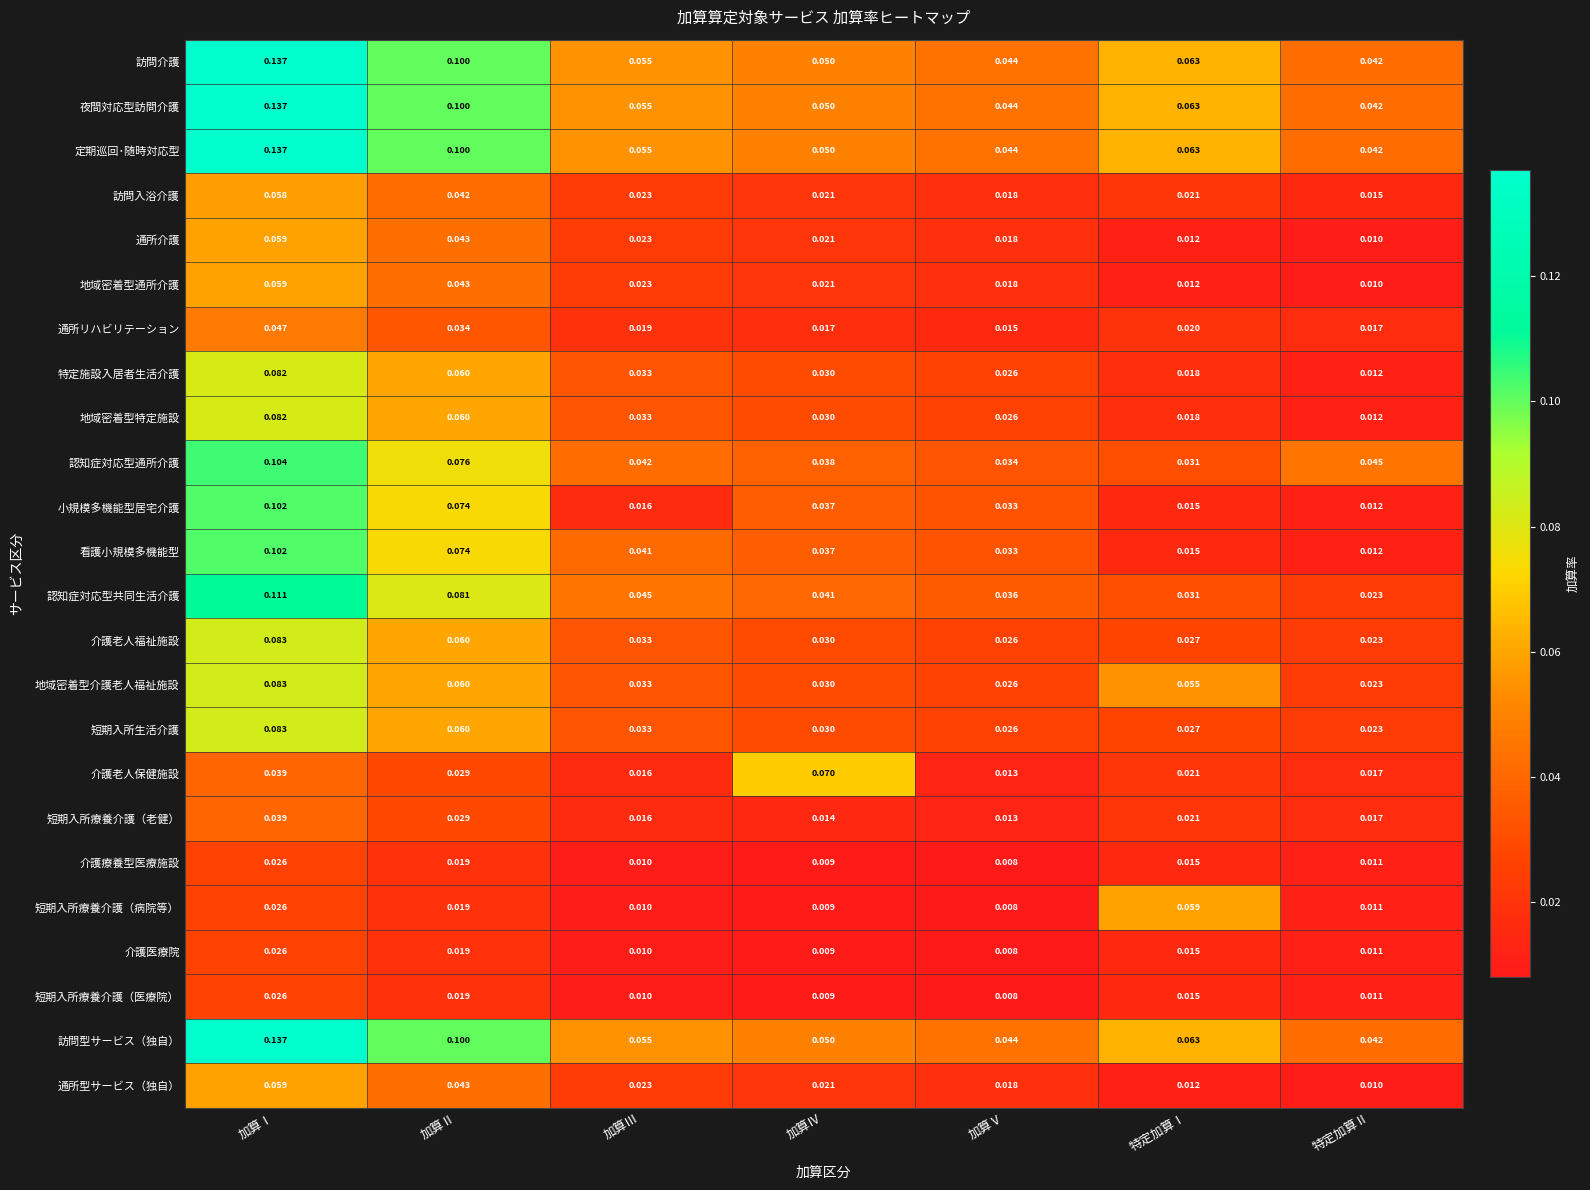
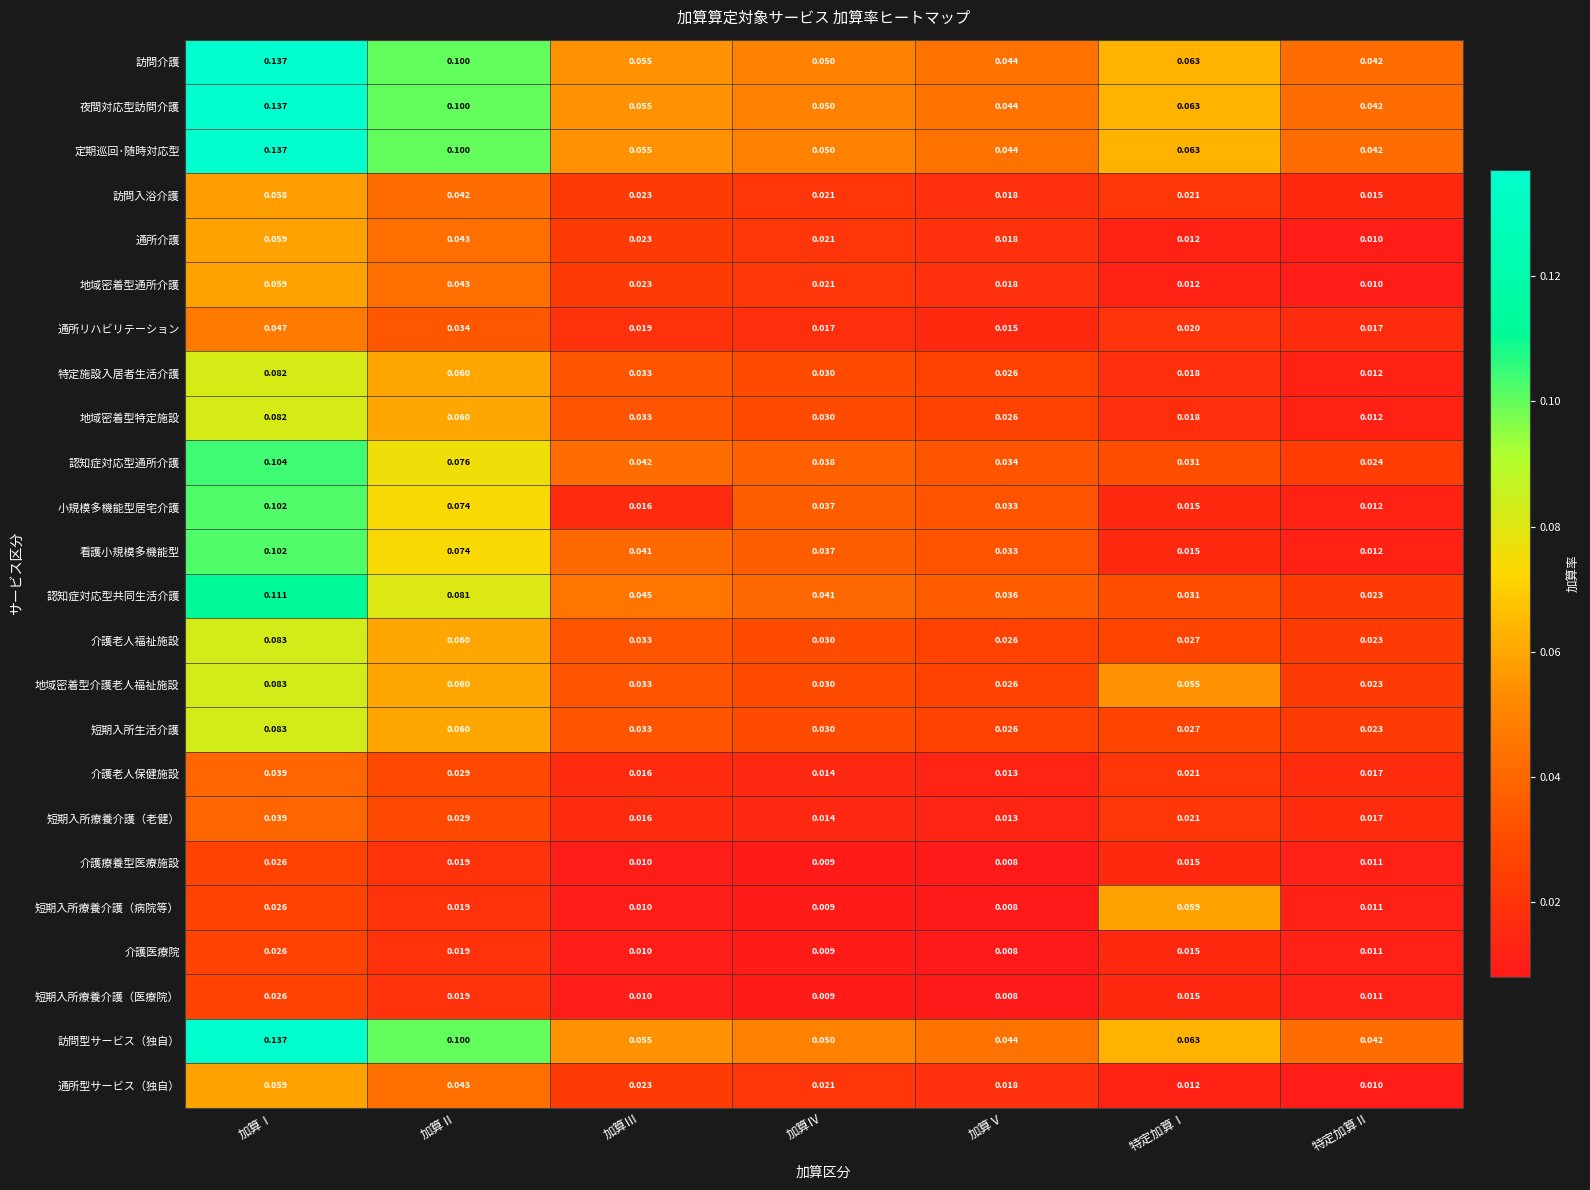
認知症対応型通所介護, 特定加算Ⅱ: 0.045 -> 0.024
介護老人保健施設, 加算Ⅳ: 0.070 -> 0.014
